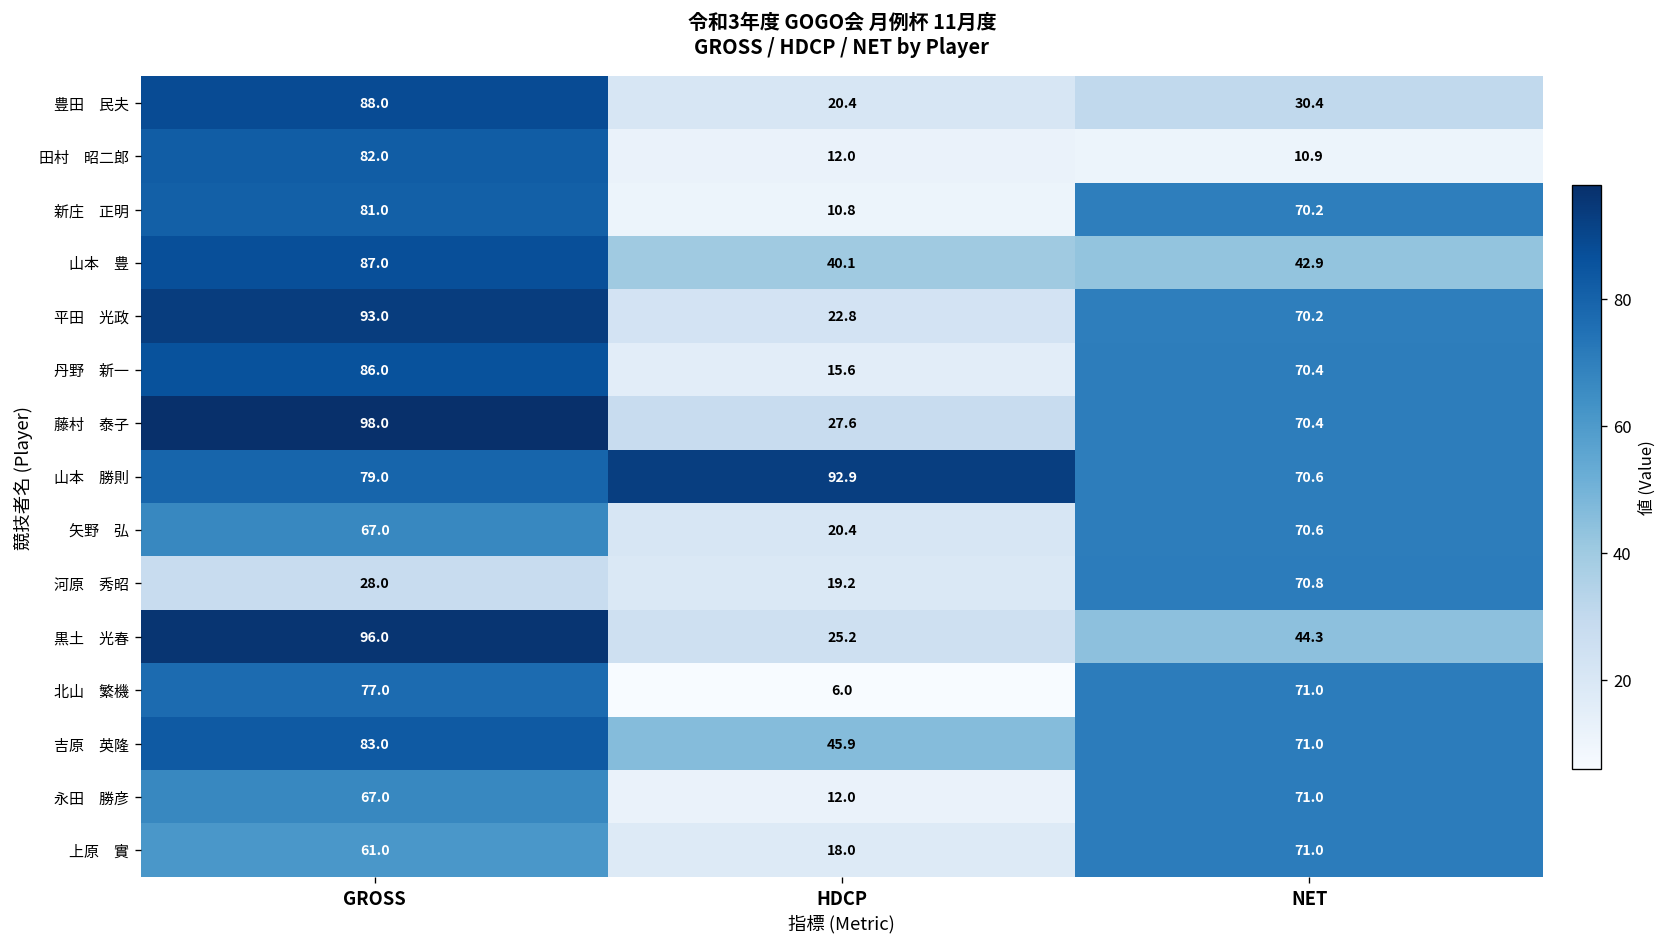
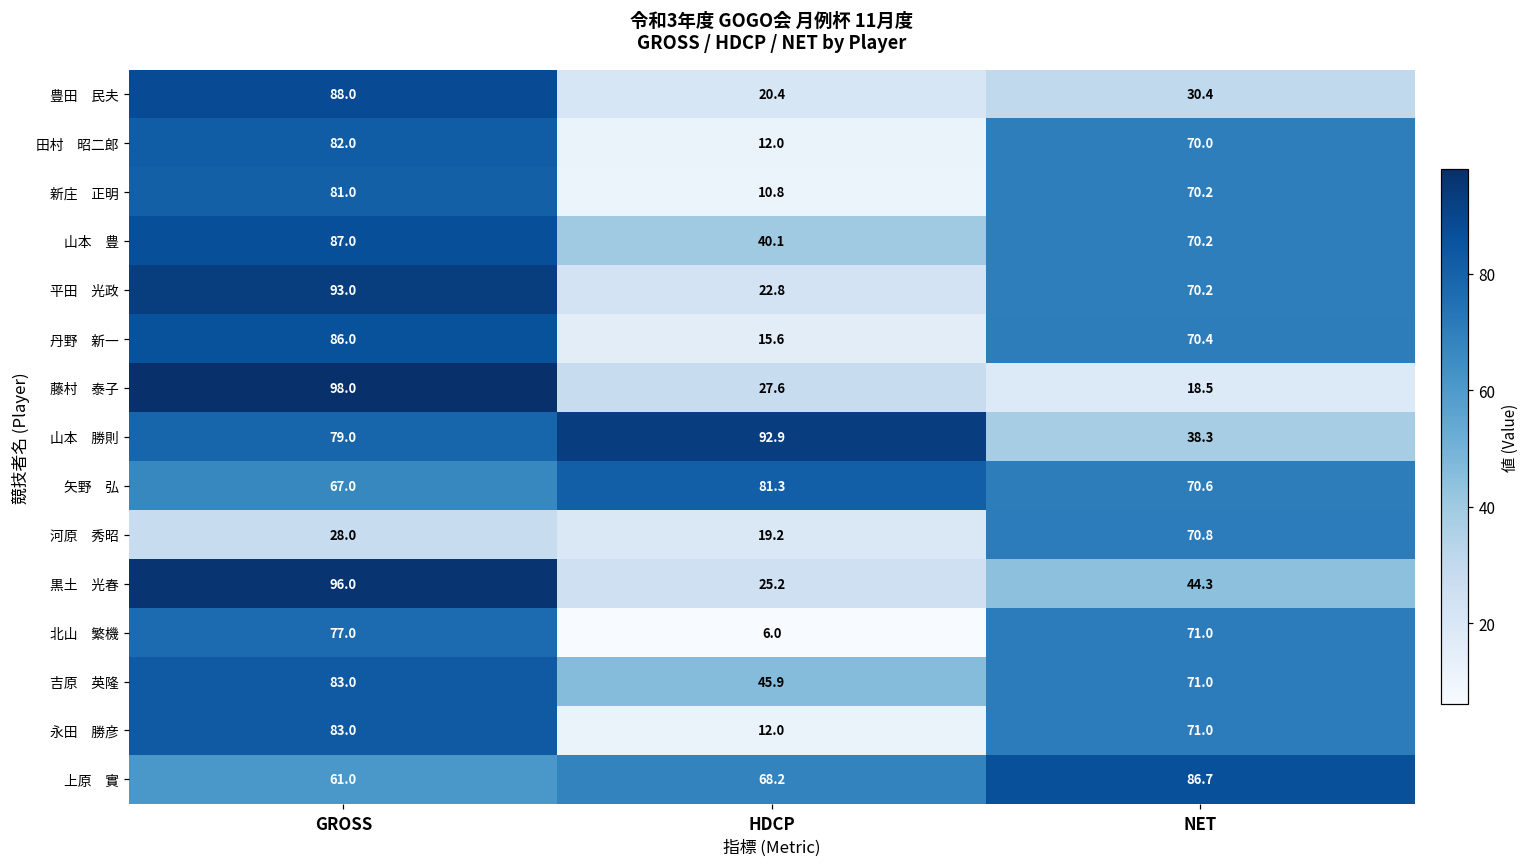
田村 昭二郎, NET: 10.9 -> 70.0
山本 豊, NET: 42.9 -> 70.2
藤村 泰子, NET: 70.4 -> 18.5
山本 勝則, NET: 70.6 -> 38.3
矢野 弘, HDCP: 20.4 -> 81.3
永田 勝彦, GROSS: 67.0 -> 83.0
上原 實, HDCP: 18.0 -> 68.2
上原 實, NET: 71.0 -> 86.7
